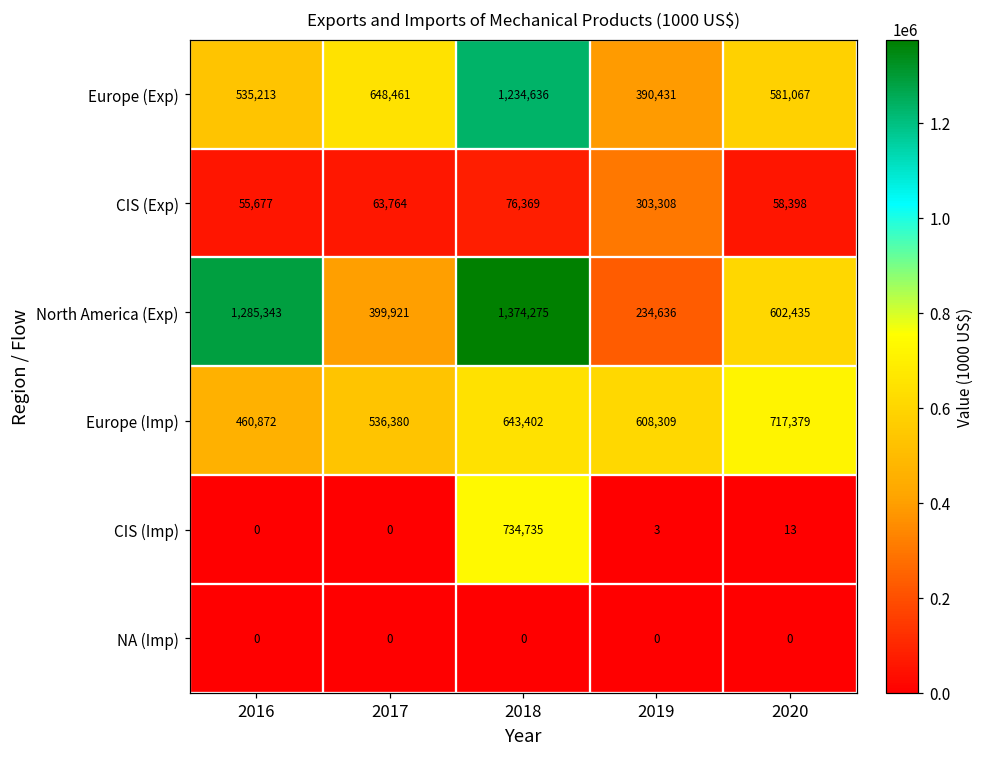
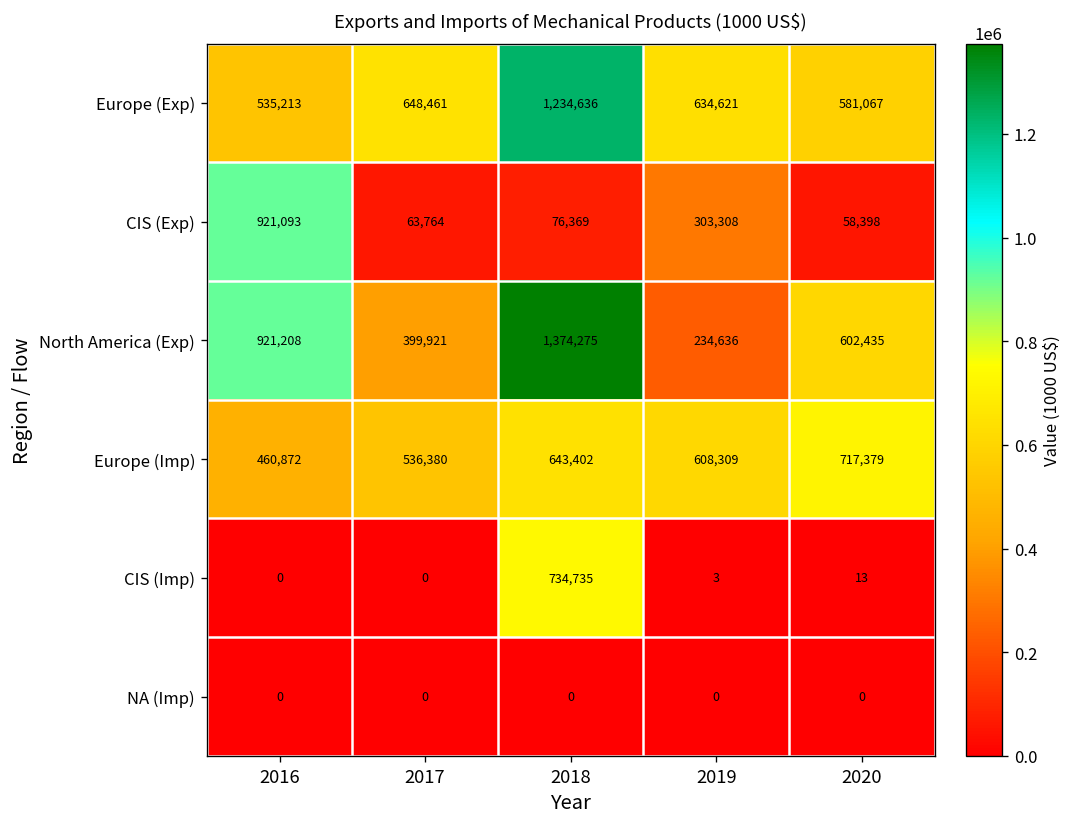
Europe (Exp), 2019: 390,431 -> 634,621
CIS (Exp), 2016: 55,677 -> 921,093
North America (Exp), 2016: 1,285,343 -> 921,208
